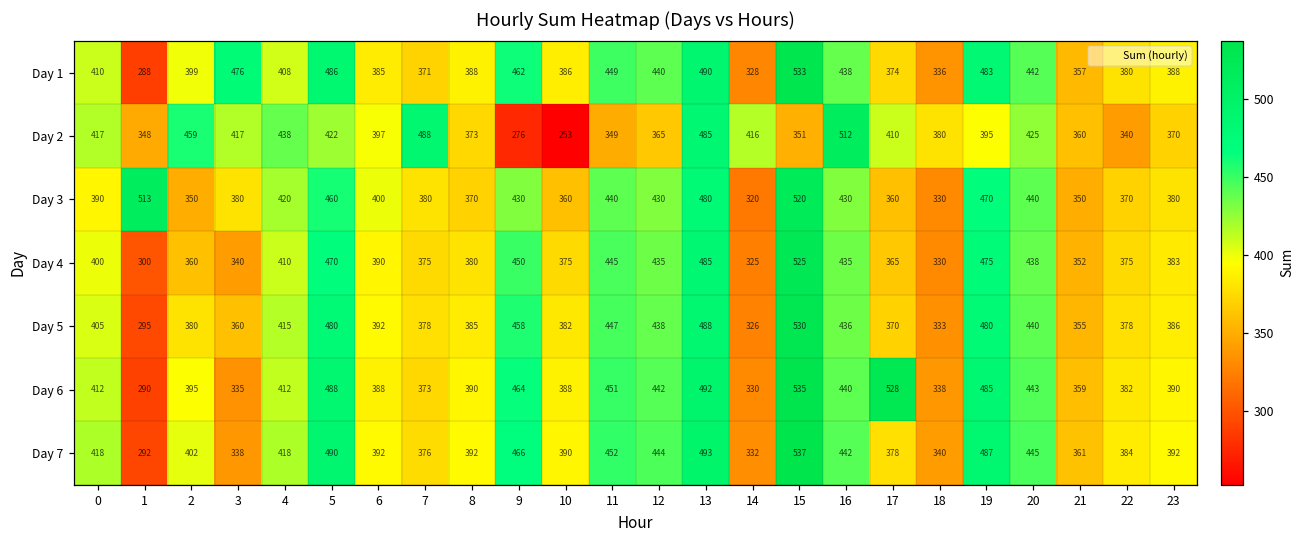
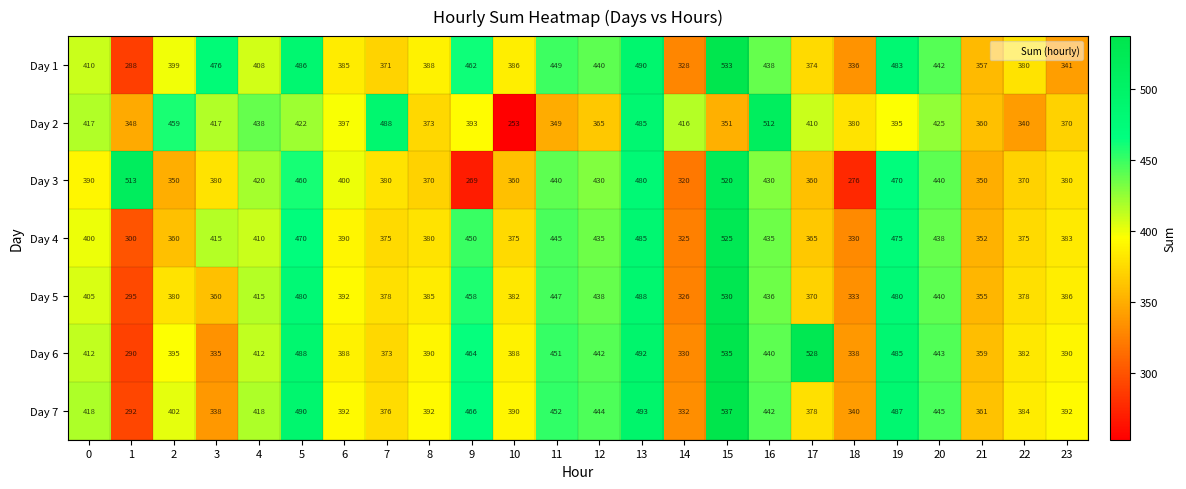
Day 1, 23: 388 -> 341
Day 2, 9: 276 -> 393
Day 3, 9: 430 -> 269
Day 3, 18: 330 -> 276
Day 4, 3: 340 -> 415
